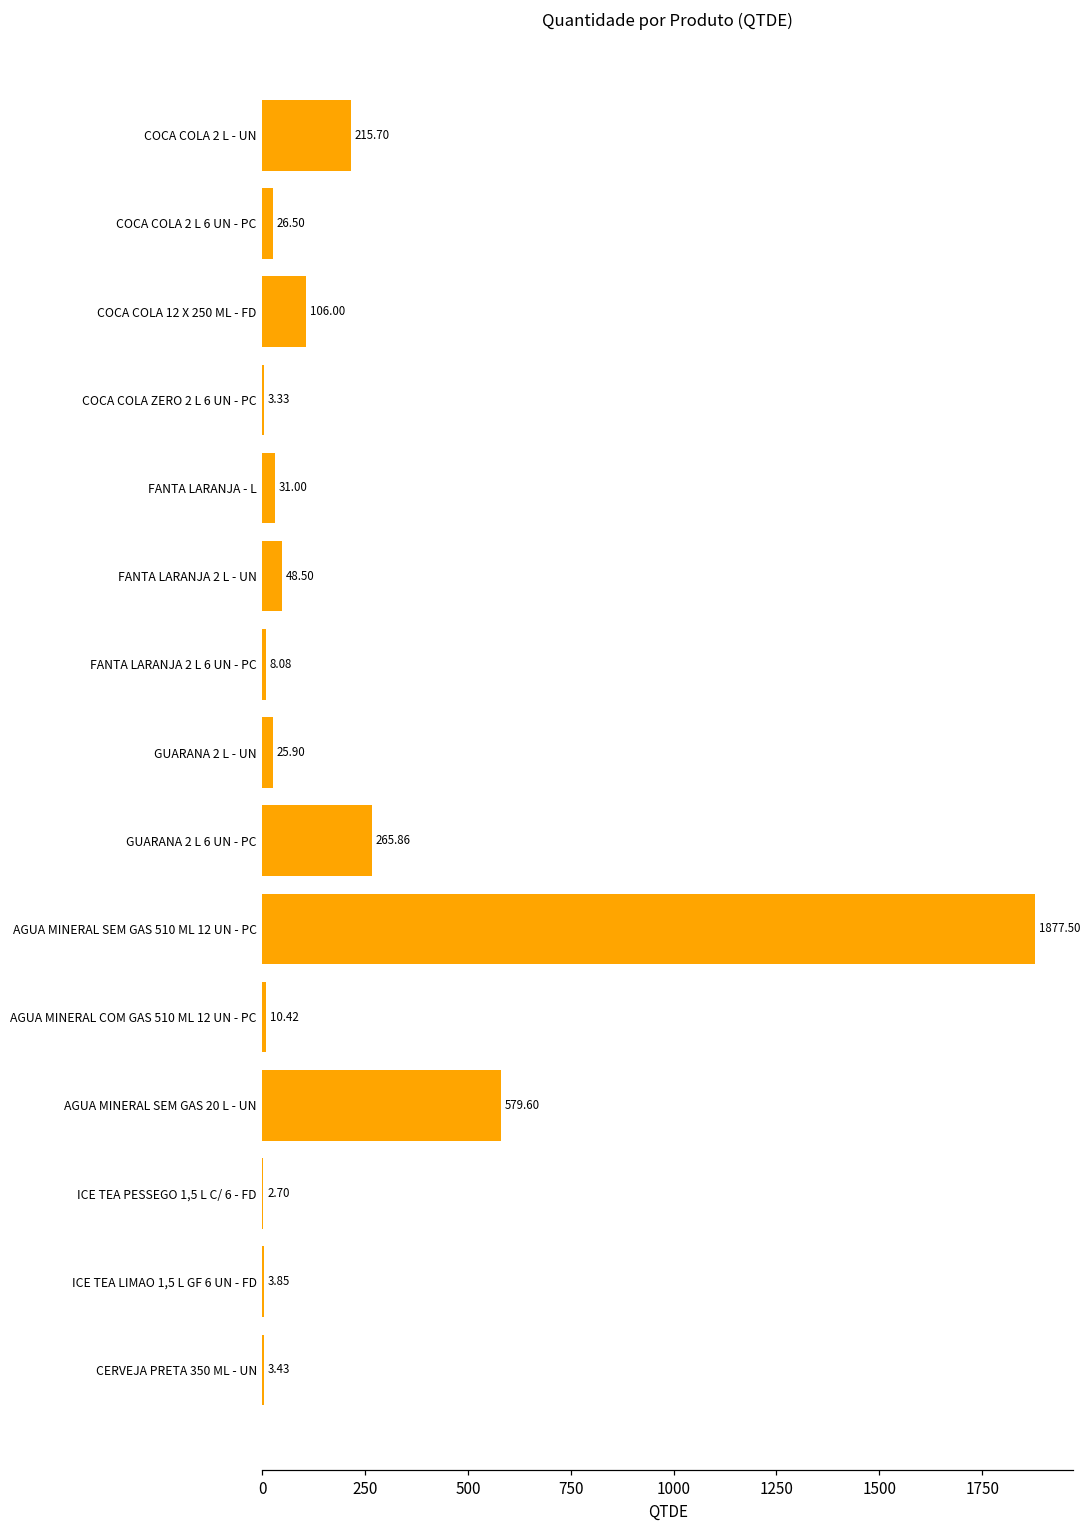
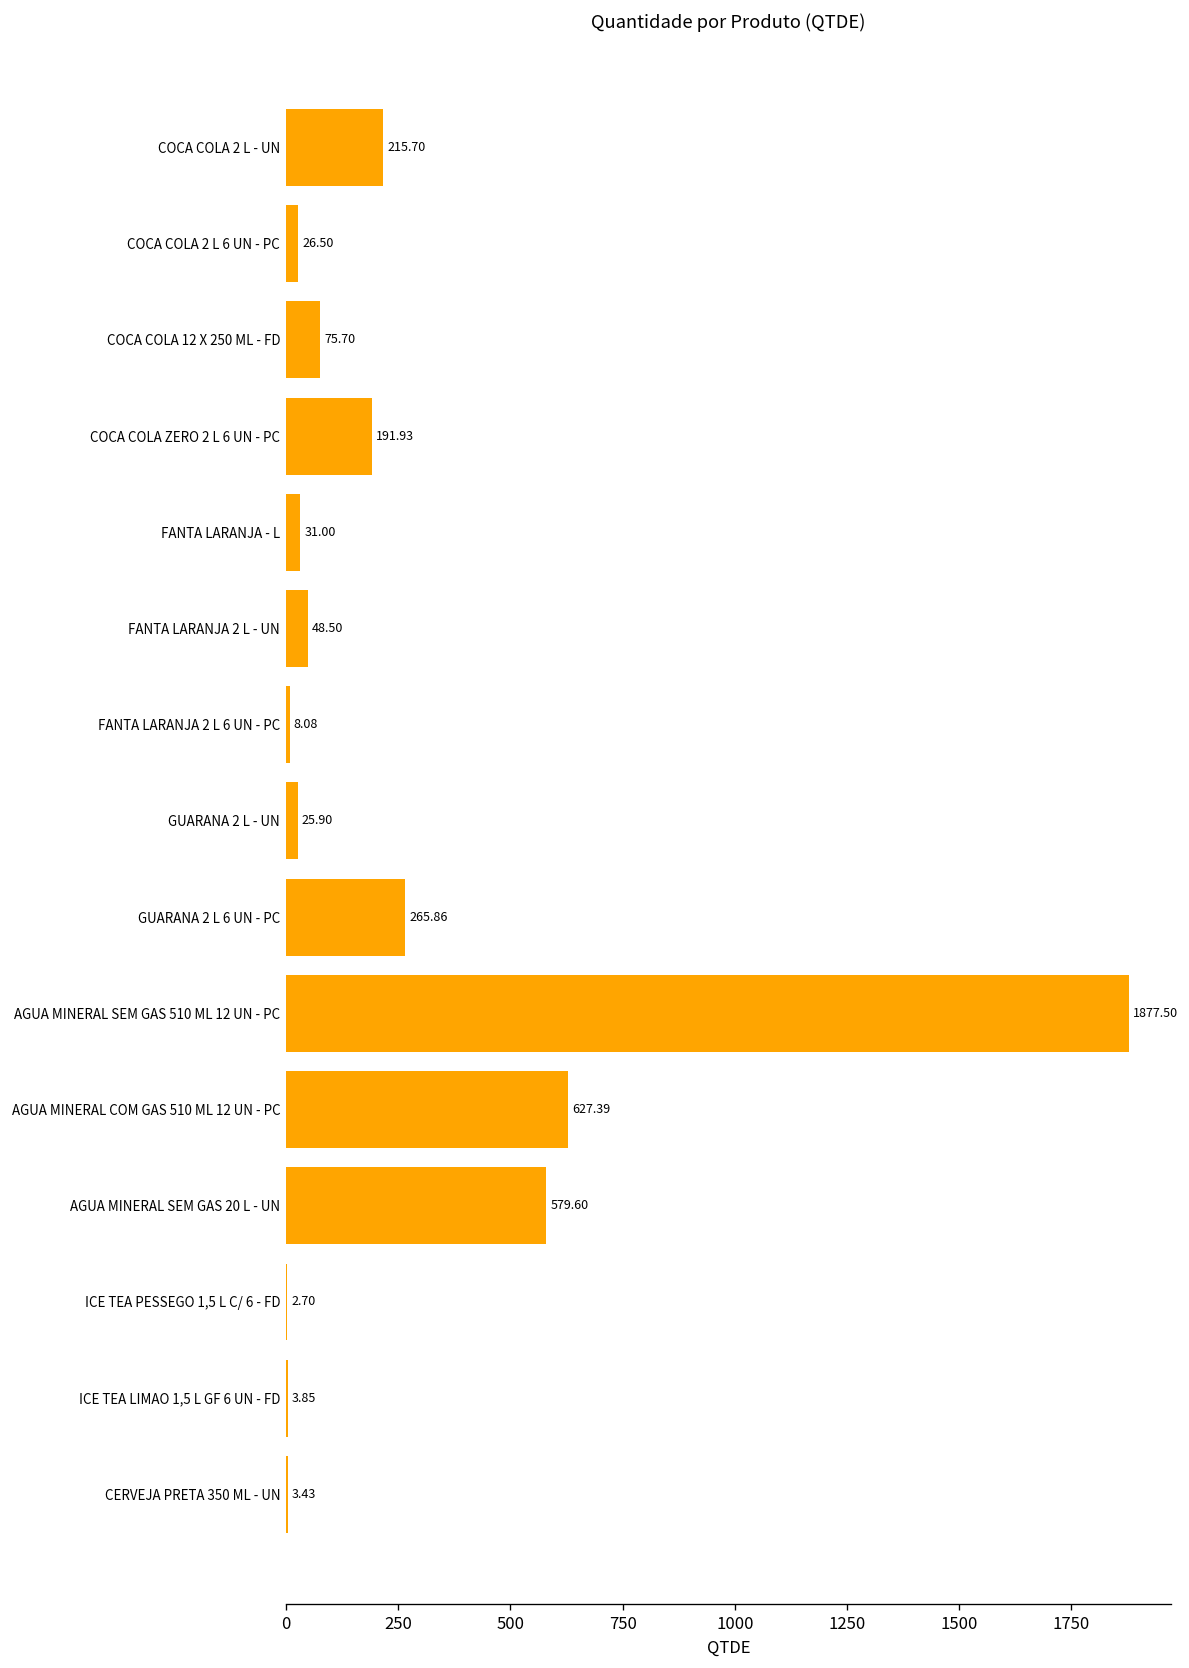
COCA COLA 12 X 250 ML - FD: 106.00 -> 75.70
COCA COLA ZERO 2 L 6 UN - PC: 3.33 -> 191.93
AGUA MINERAL COM GAS 510 ML 12 UN - PC: 10.42 -> 627.39
